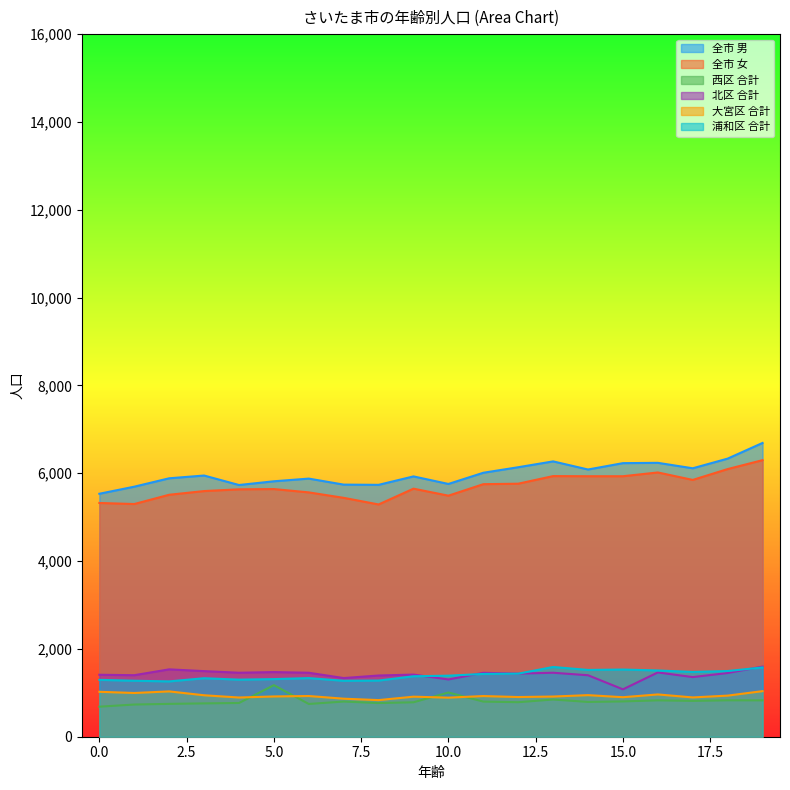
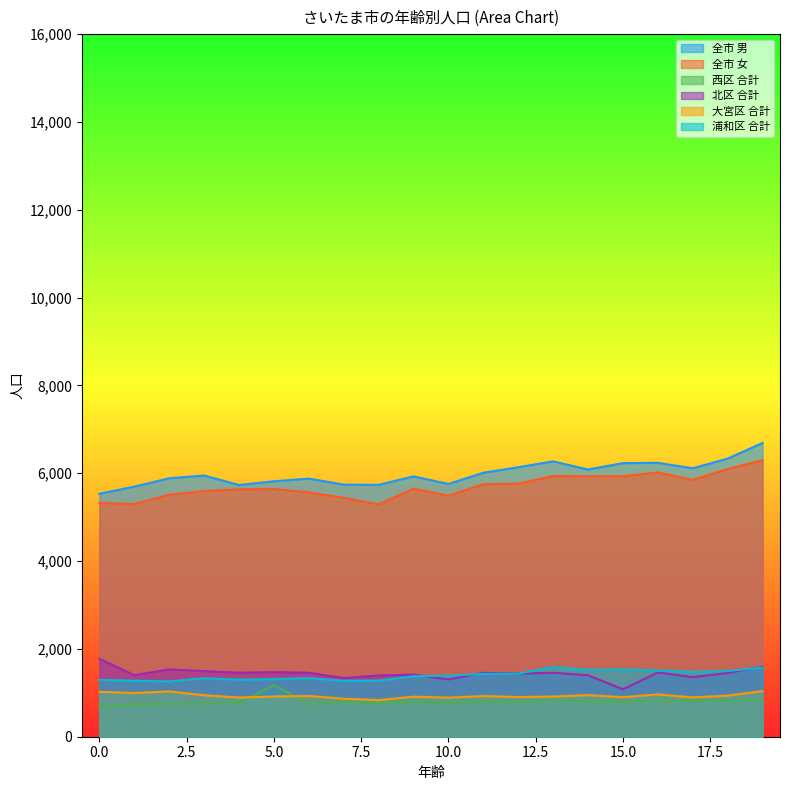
北区 合計, 0.0: 1,400 -> 1,800
西区 合計, 10.0: 1,000 -> 800
